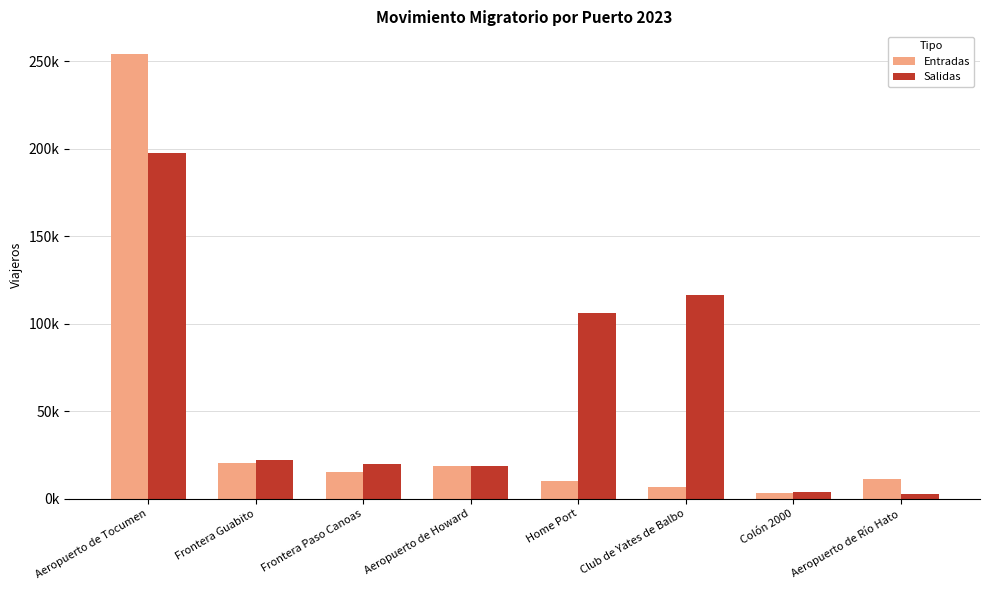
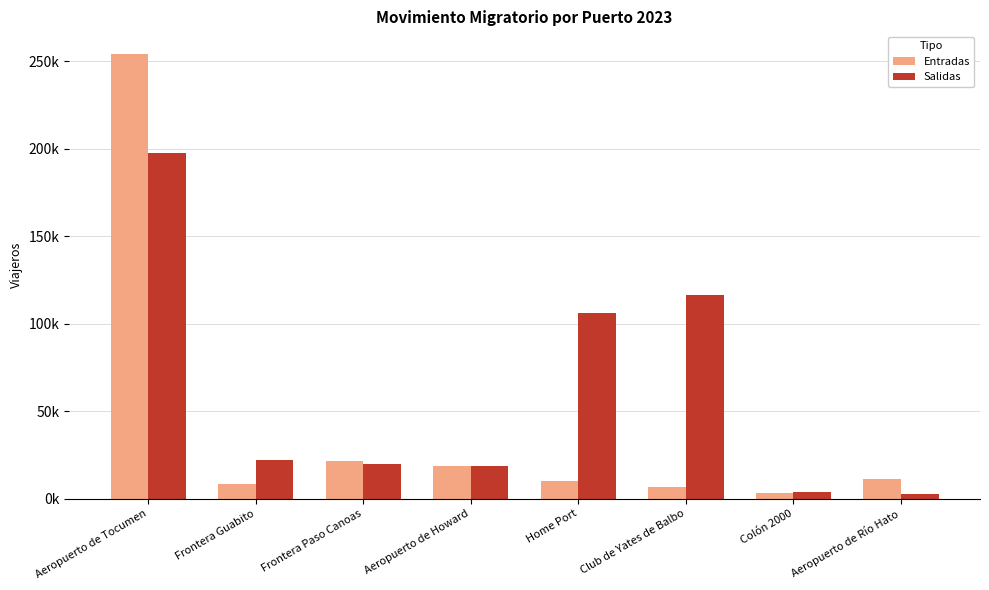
Entradas, Frontera Guabito: 21000 -> 8000
Entradas, Frontera Paso Canoas: 15000 -> 22000
